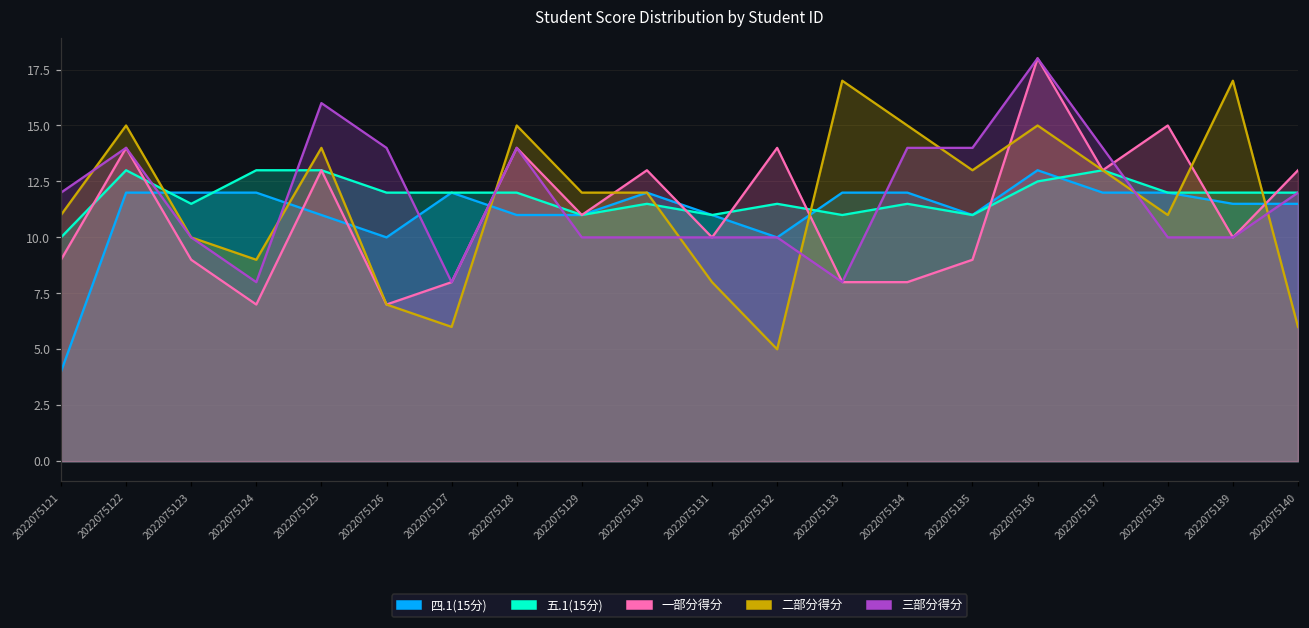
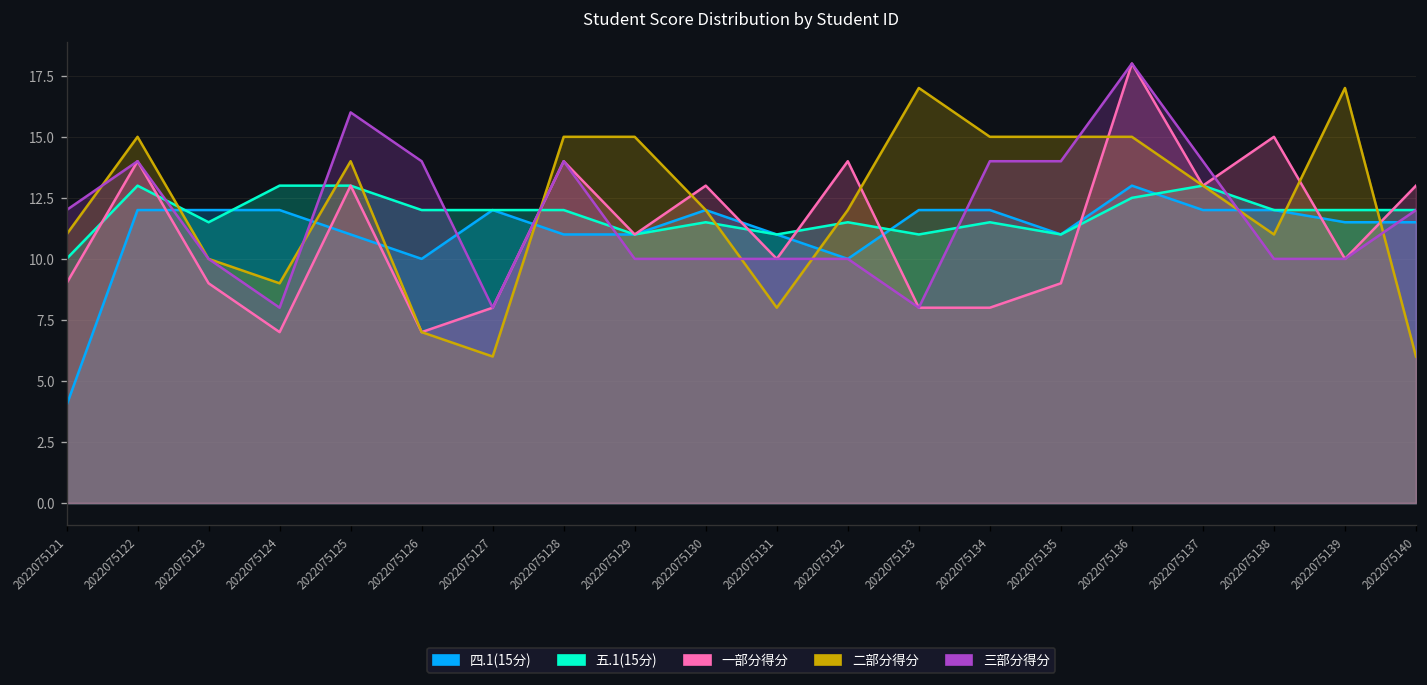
二部分得分, 2022075129: 12 -> 15
二部分得分, 2022075132: 5 -> 12
二部分得分, 2022075135: 13 -> 15
